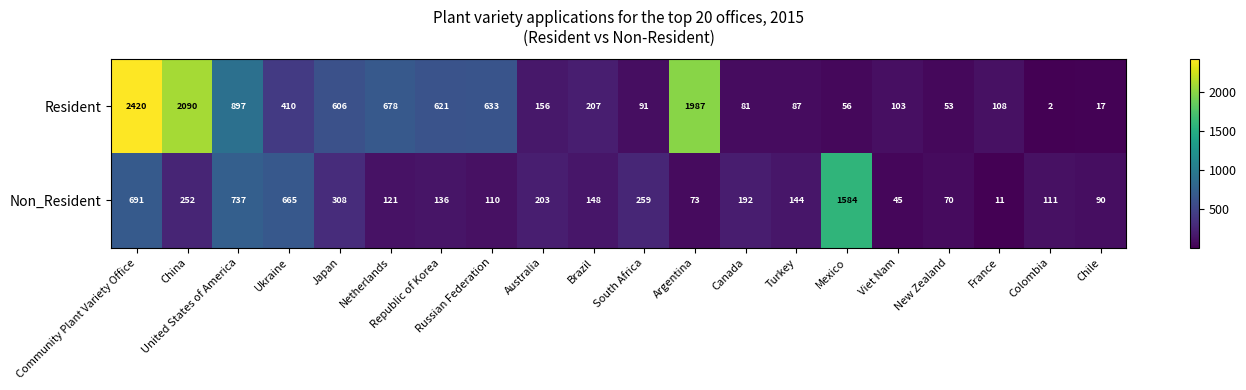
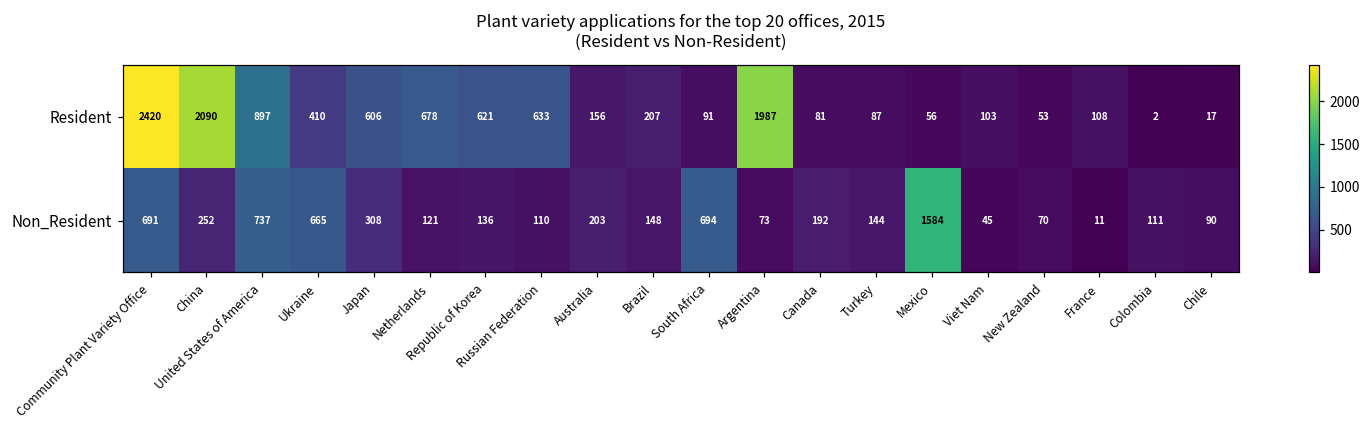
Non_Resident, South Africa: 259 -> 694
